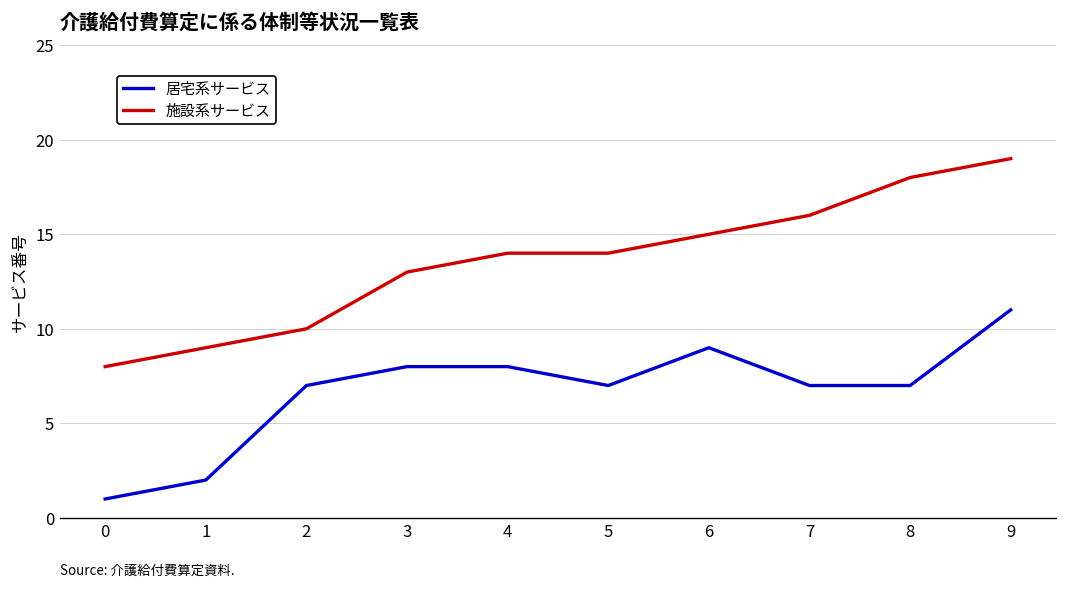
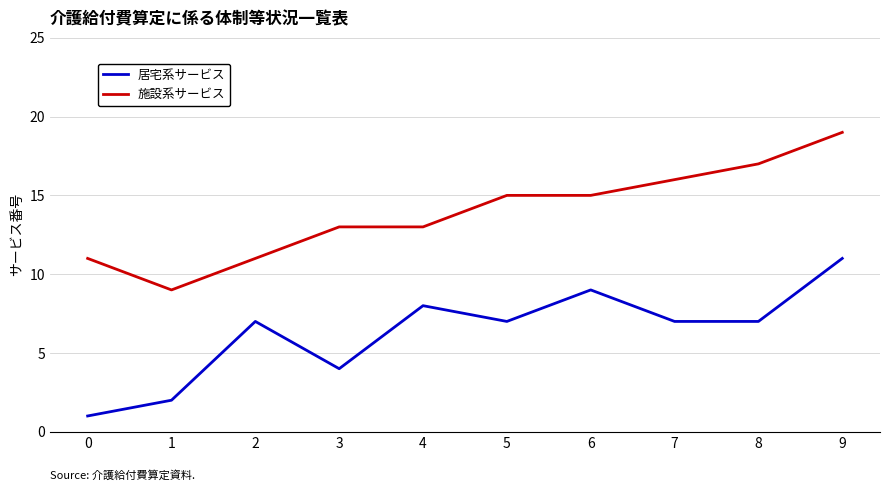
施設系サービス, 0: 8 -> 11
施設系サービス, 2: 10 -> 11
居宅系サービス, 3: 8 -> 4
施設系サービス, 4: 14 -> 13
施設系サービス, 5: 14 -> 15
施設系サービス, 8: 18 -> 17
